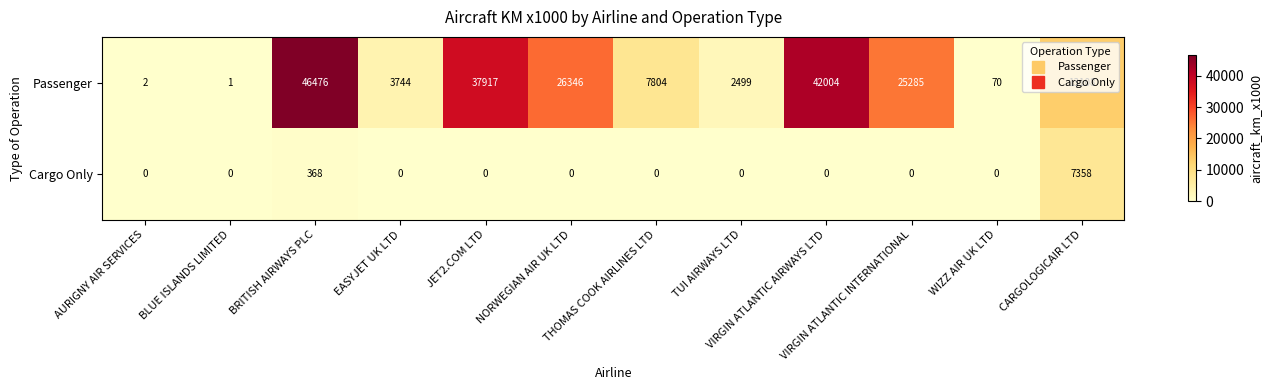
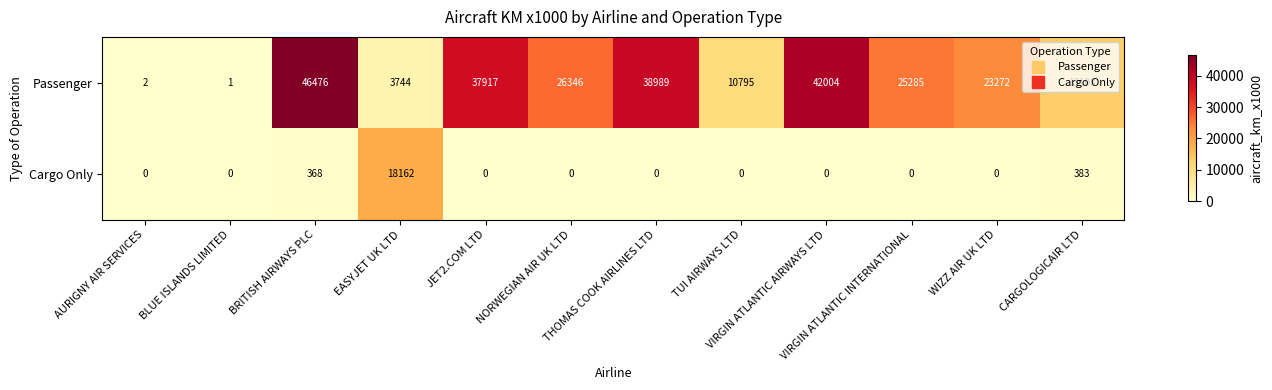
Passenger, THOMAS COOK AIRLINES LTD: 7804 -> 38989
Passenger, TUI AIRWAYS LTD: 2499 -> 10795
Passenger, WIZZ AIR UK LTD: 70 -> 23272
Cargo Only, EASYJET UK LTD: 0 -> 18162
Cargo Only, CARGOLOGICAIR LTD: 7358 -> 383
